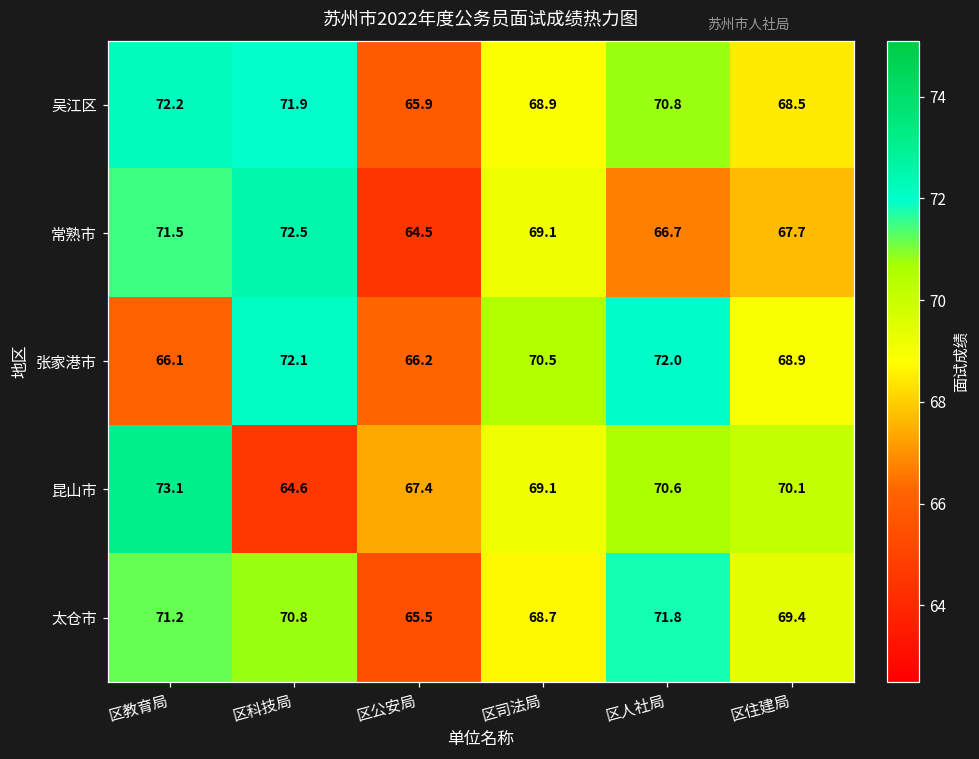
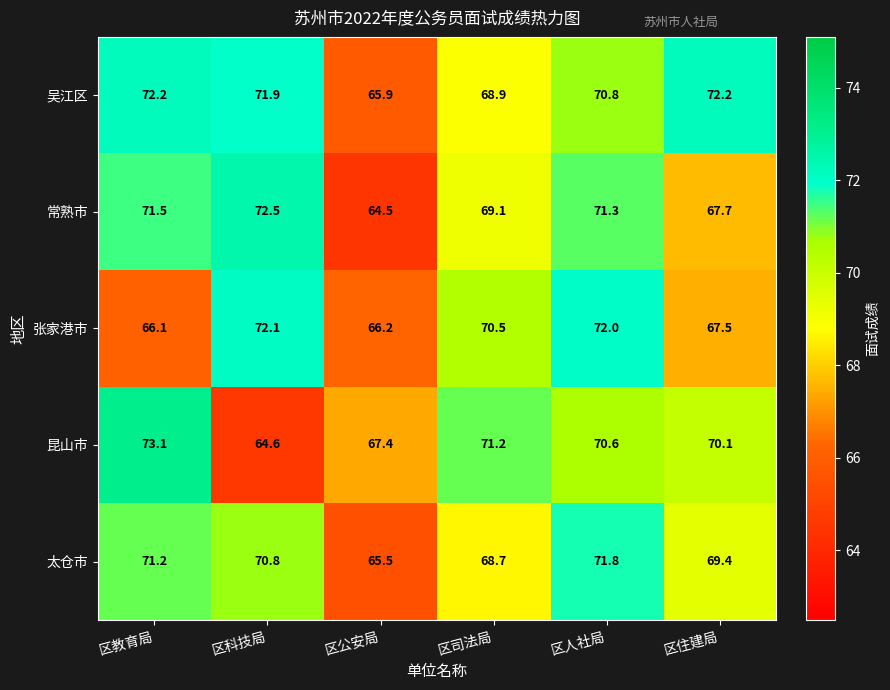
吴江区, 区住建局: 68.5 -> 72.2
常熟市, 区人社局: 66.7 -> 71.3
张家港市, 区住建局: 68.9 -> 67.5
昆山市, 区司法局: 69.1 -> 71.2
